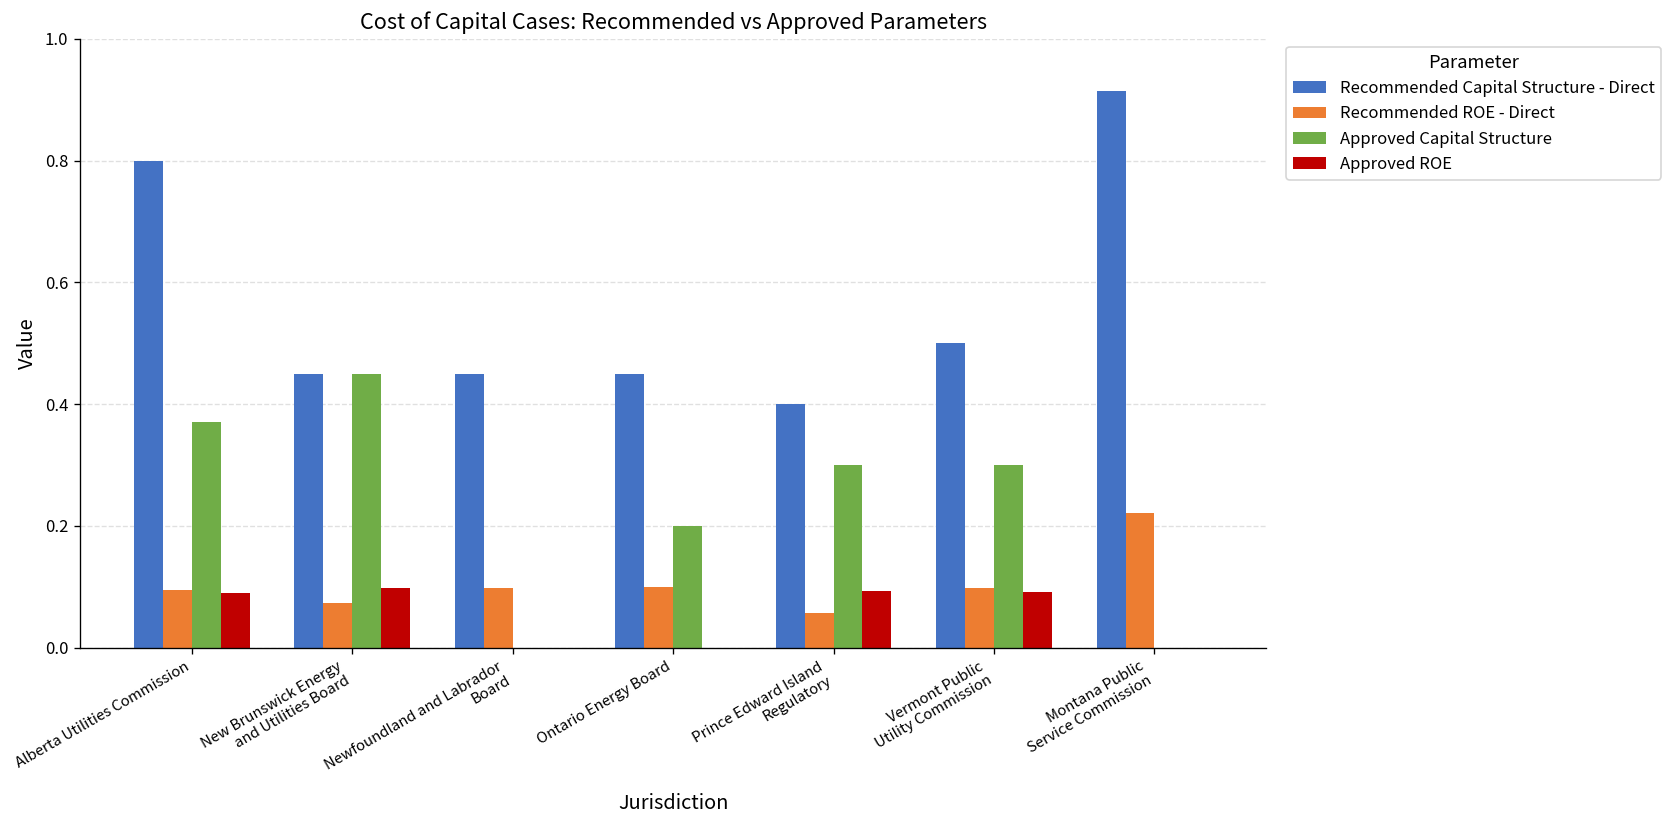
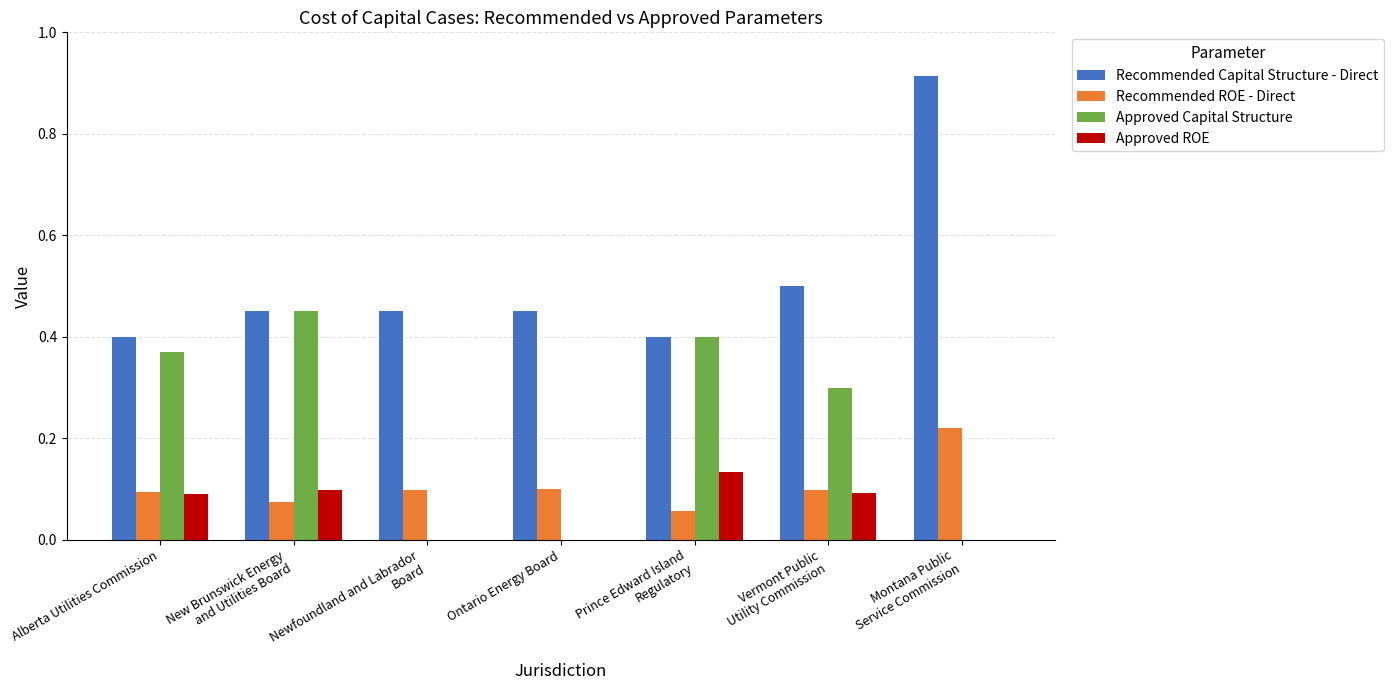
Recommended Capital Structure - Direct, Alberta Utilities Commission: 0.8 -> 0.4
Approved Capital Structure, Ontario Energy Board: 0.2 -> 0.0
Approved Capital Structure, Prince Edward Island Regulatory: 0.3 -> 0.4
Approved ROE, Prince Edward Island Regulatory: 0.09 -> 0.13
